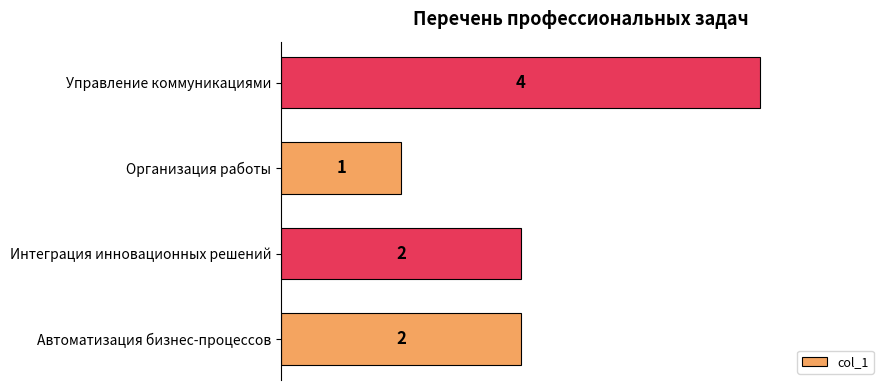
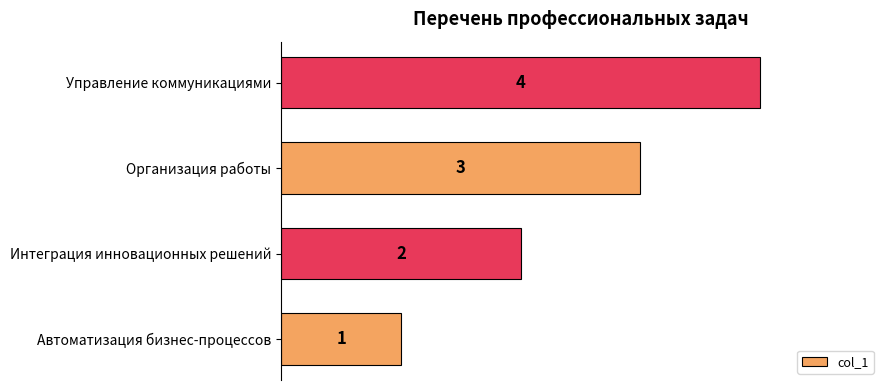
Организация работы: 1 -> 3
Автоматизация бизнес-процессов: 2 -> 1
